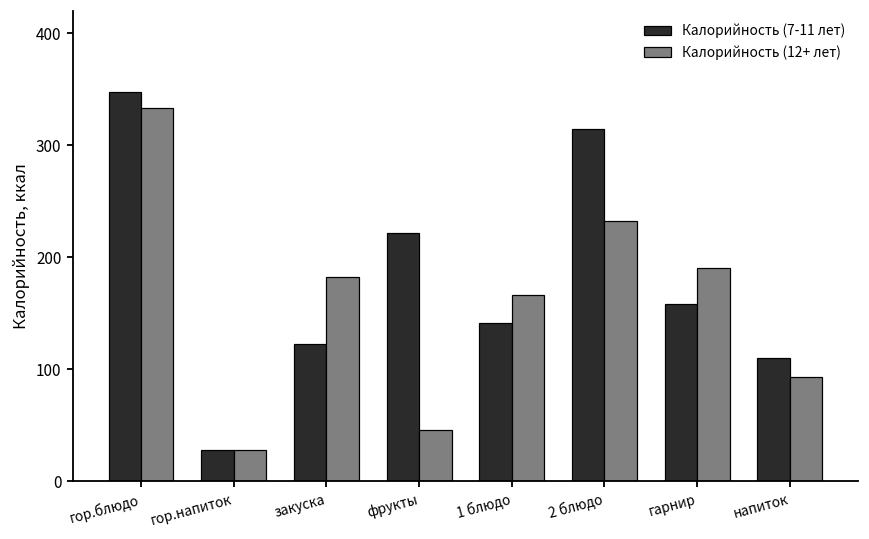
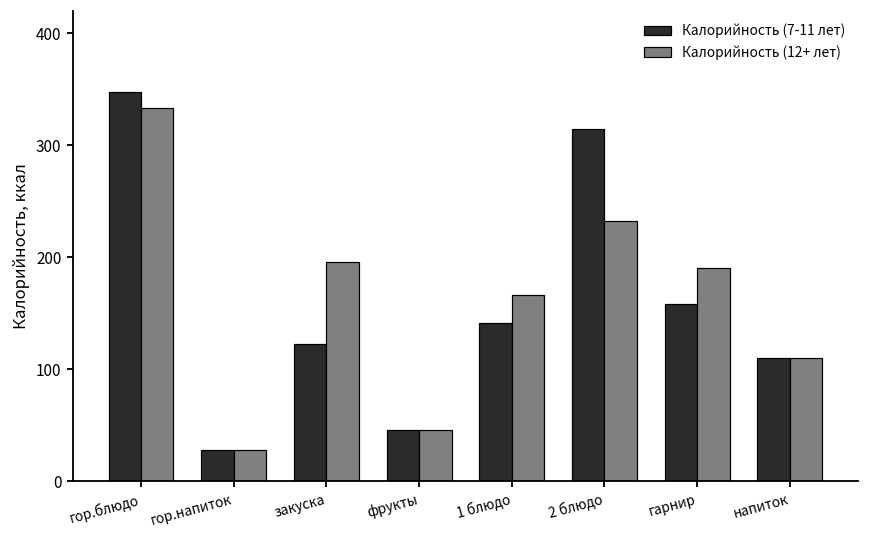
Калорийность (12+ лет), закуска: 182 -> 196
Калорийность (7-11 лет), фрукты: 222 -> 46
Калорийность (12+ лет), напиток: 93 -> 110
